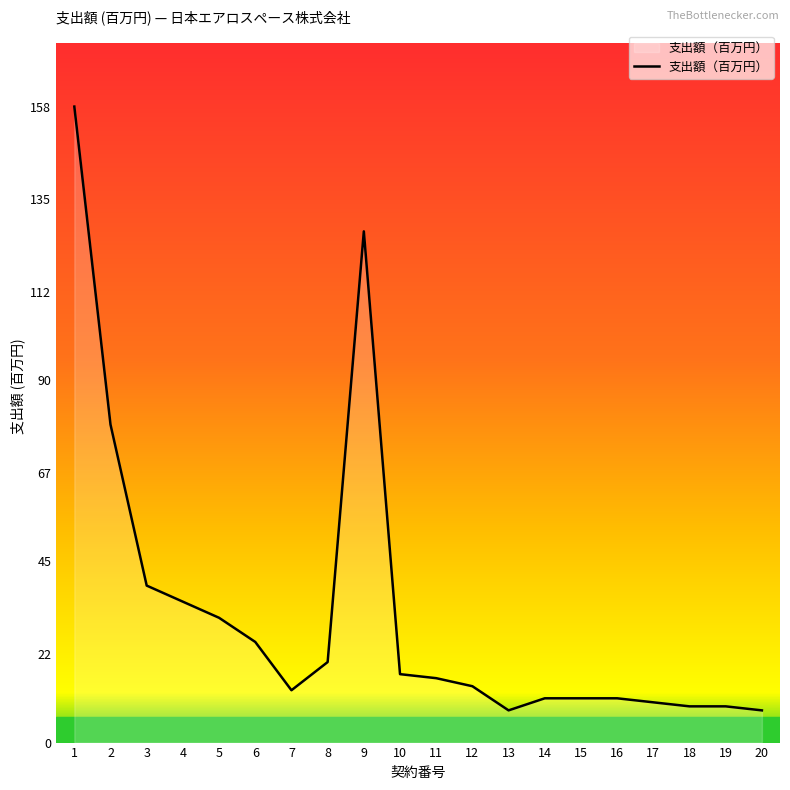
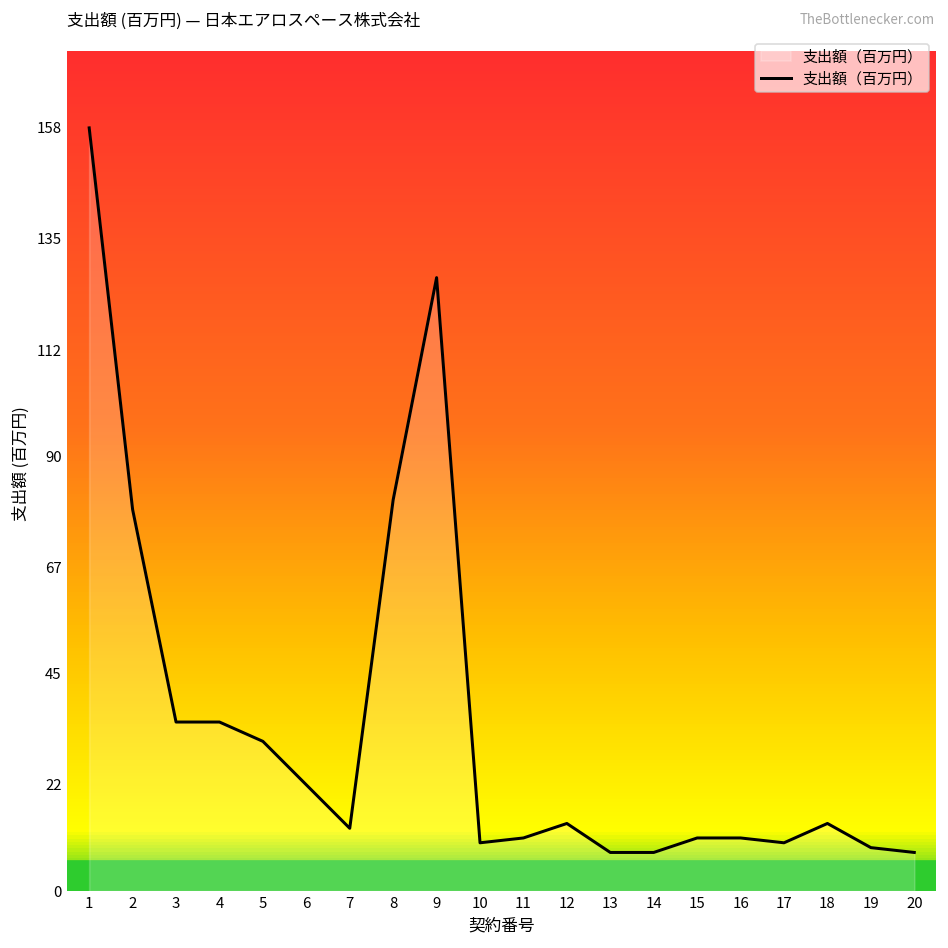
3: 39 -> 35
6: 25 -> 22
8: 20 -> 81
10: 17 -> 10
11: 16 -> 11
14: 11 -> 8
18: 9 -> 14
